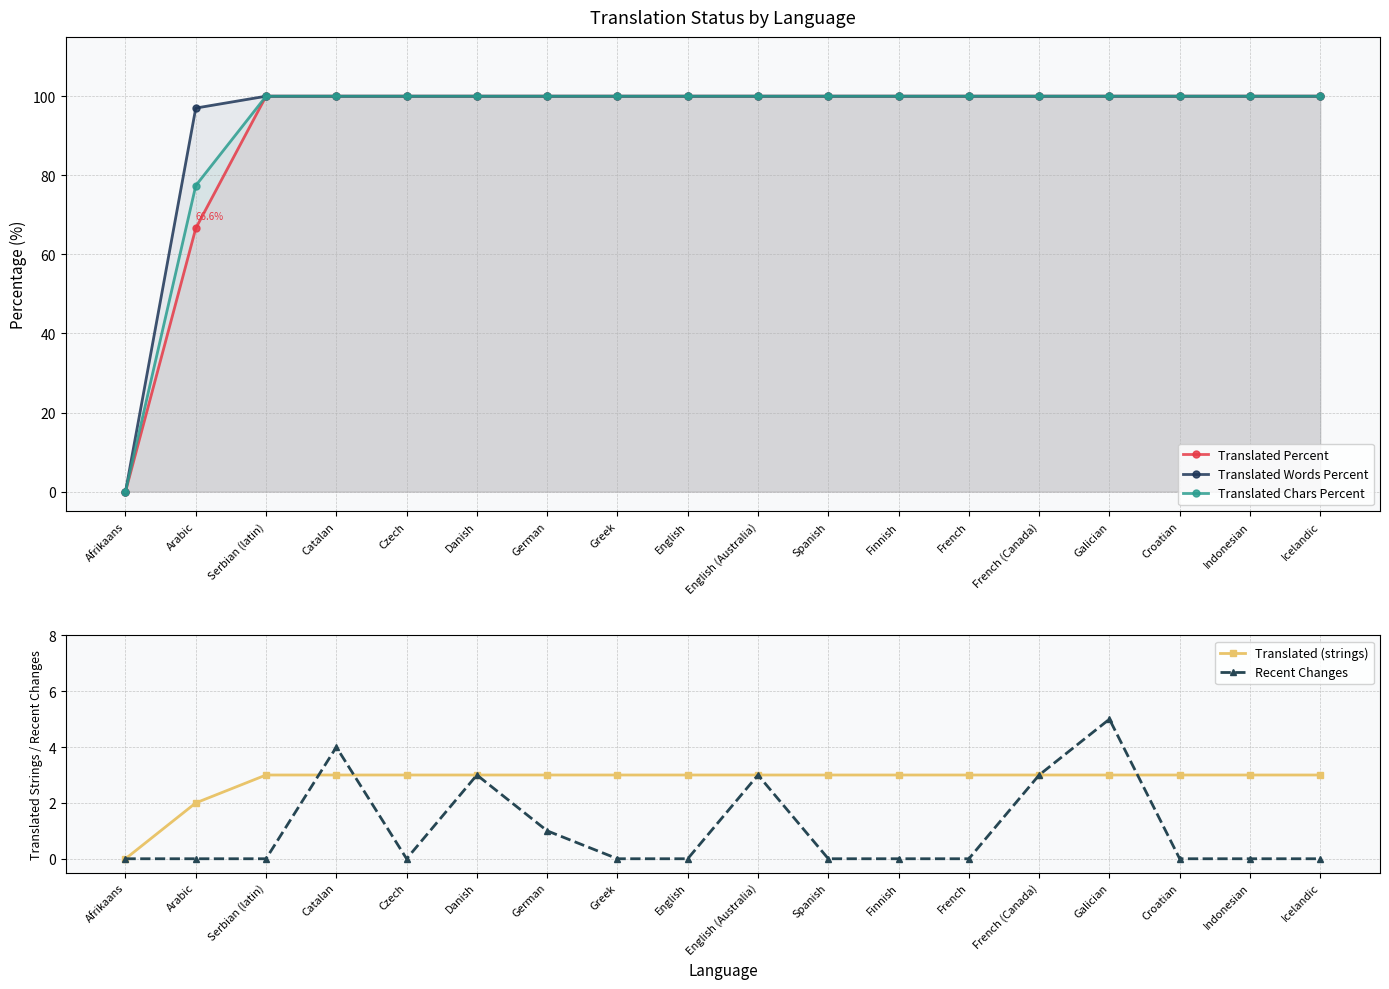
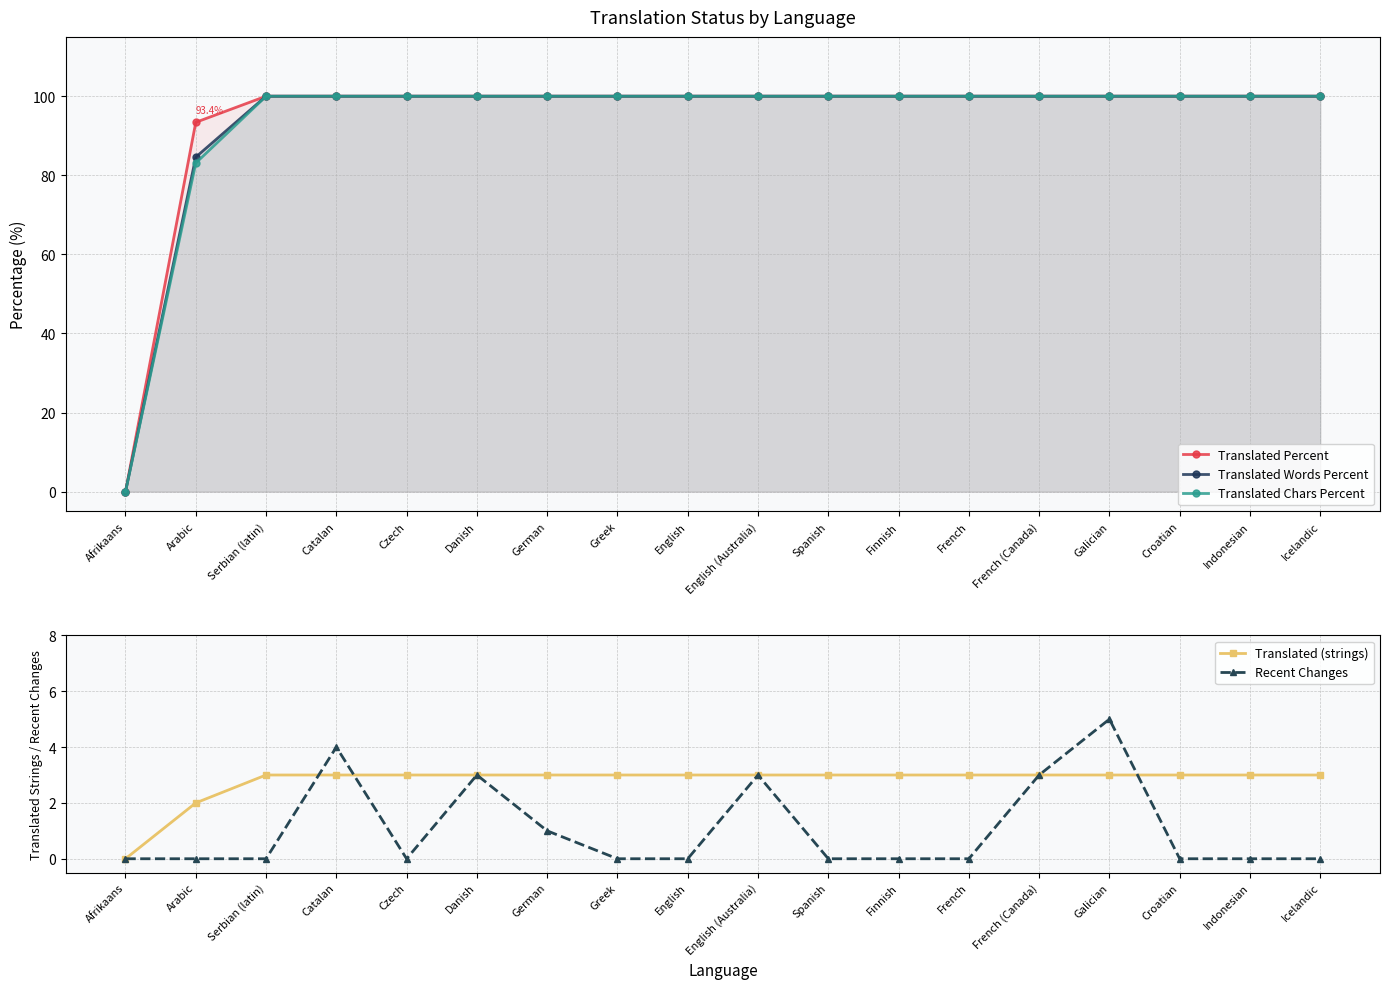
Translation Status by Language, Translated Percent, Arabic: 66.6% -> 93.4%
Translation Status by Language, Translated Words Percent, Arabic: 97 -> 85
Translation Status by Language, Translated Chars Percent, Arabic: 77 -> 83
